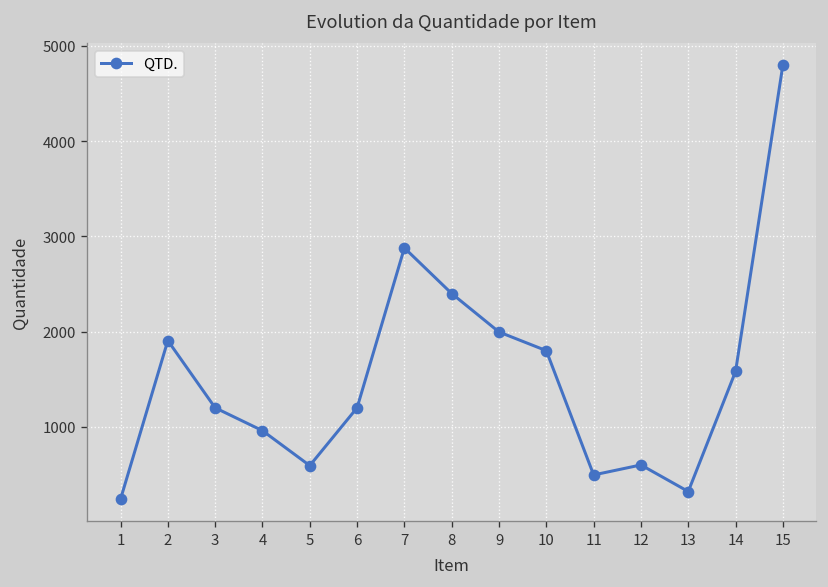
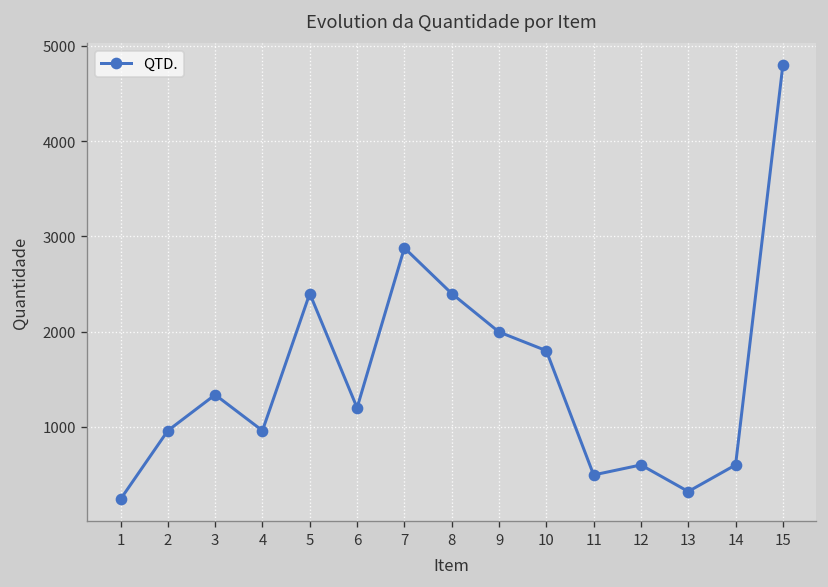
2: 1900 -> 1000
3: 1200 -> 1300
5: 600 -> 2400
14: 1600 -> 600
